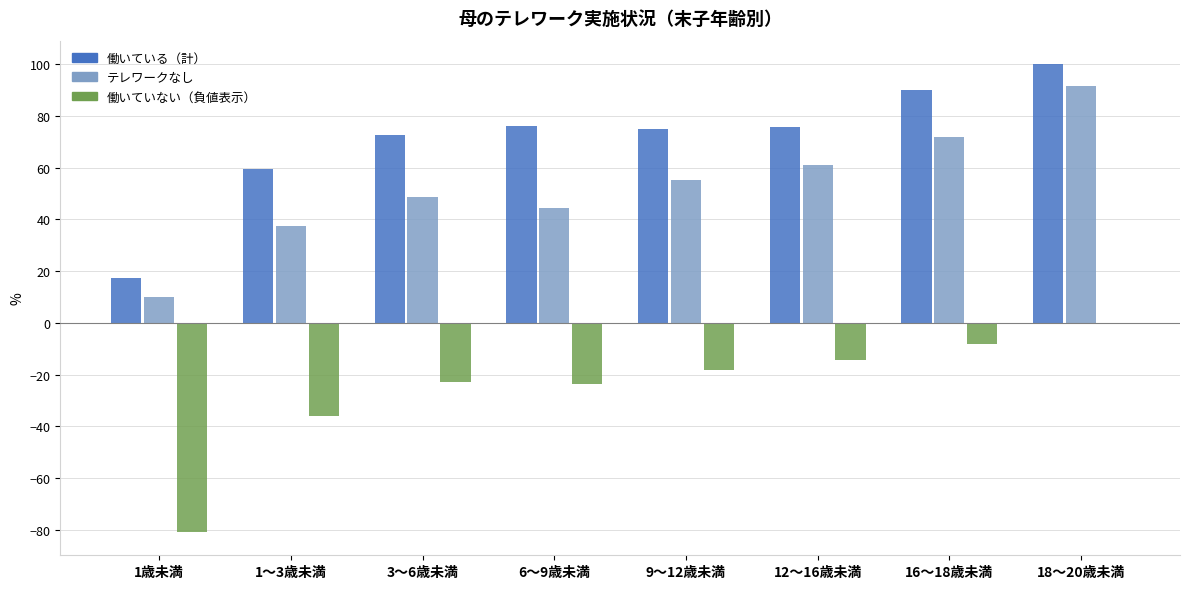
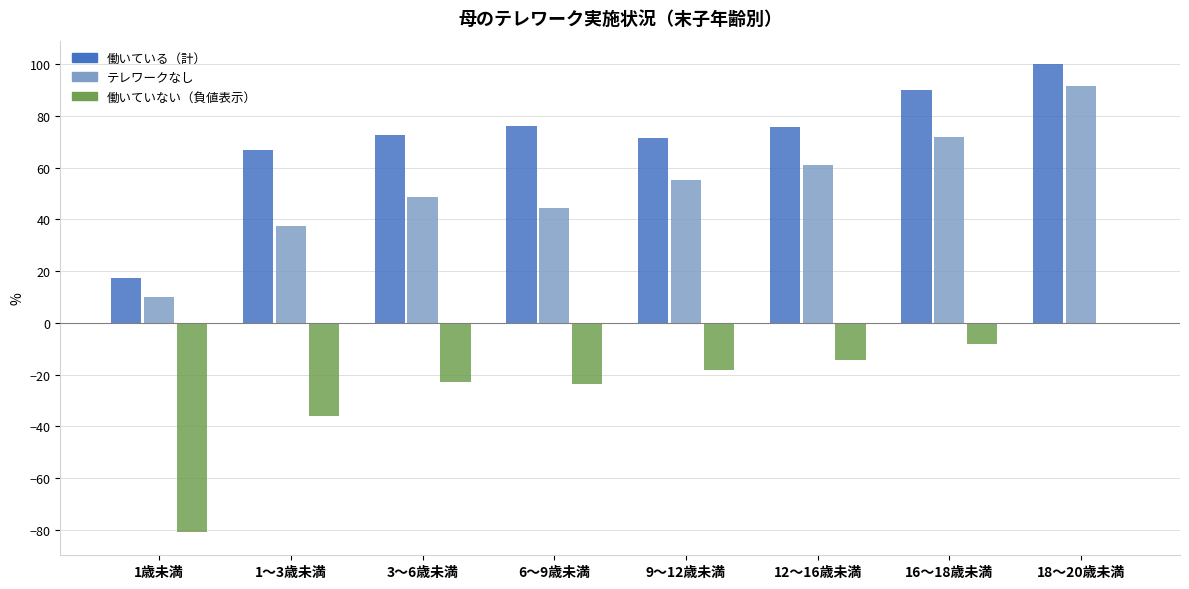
働いている（計）, 1～3歳未満: 59 -> 67
働いている（計）, 9～12歳未満: 75 -> 71
